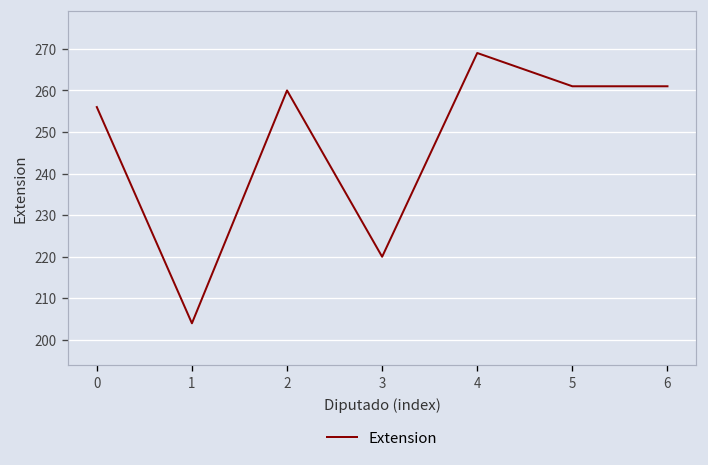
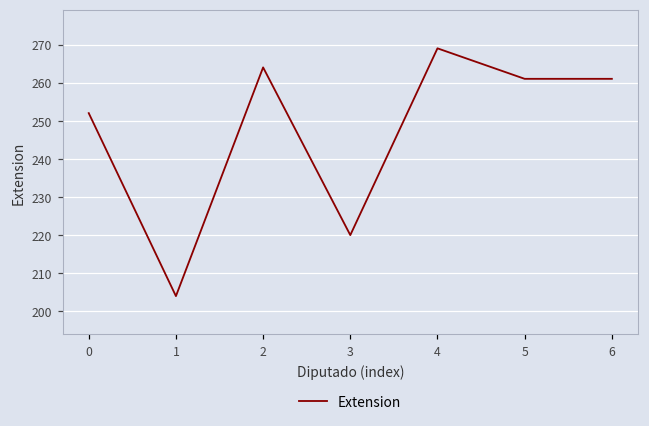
0: 256 -> 252
2: 260 -> 264
